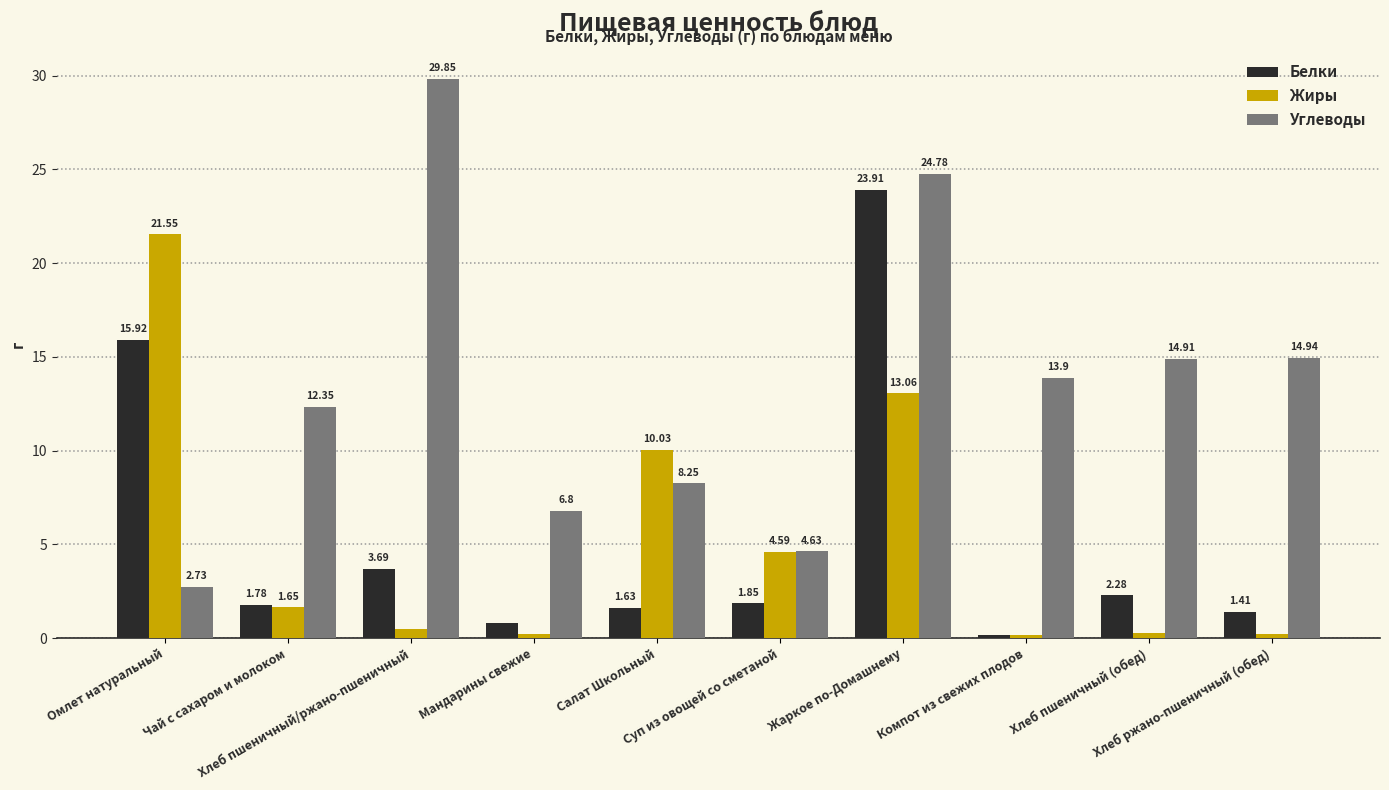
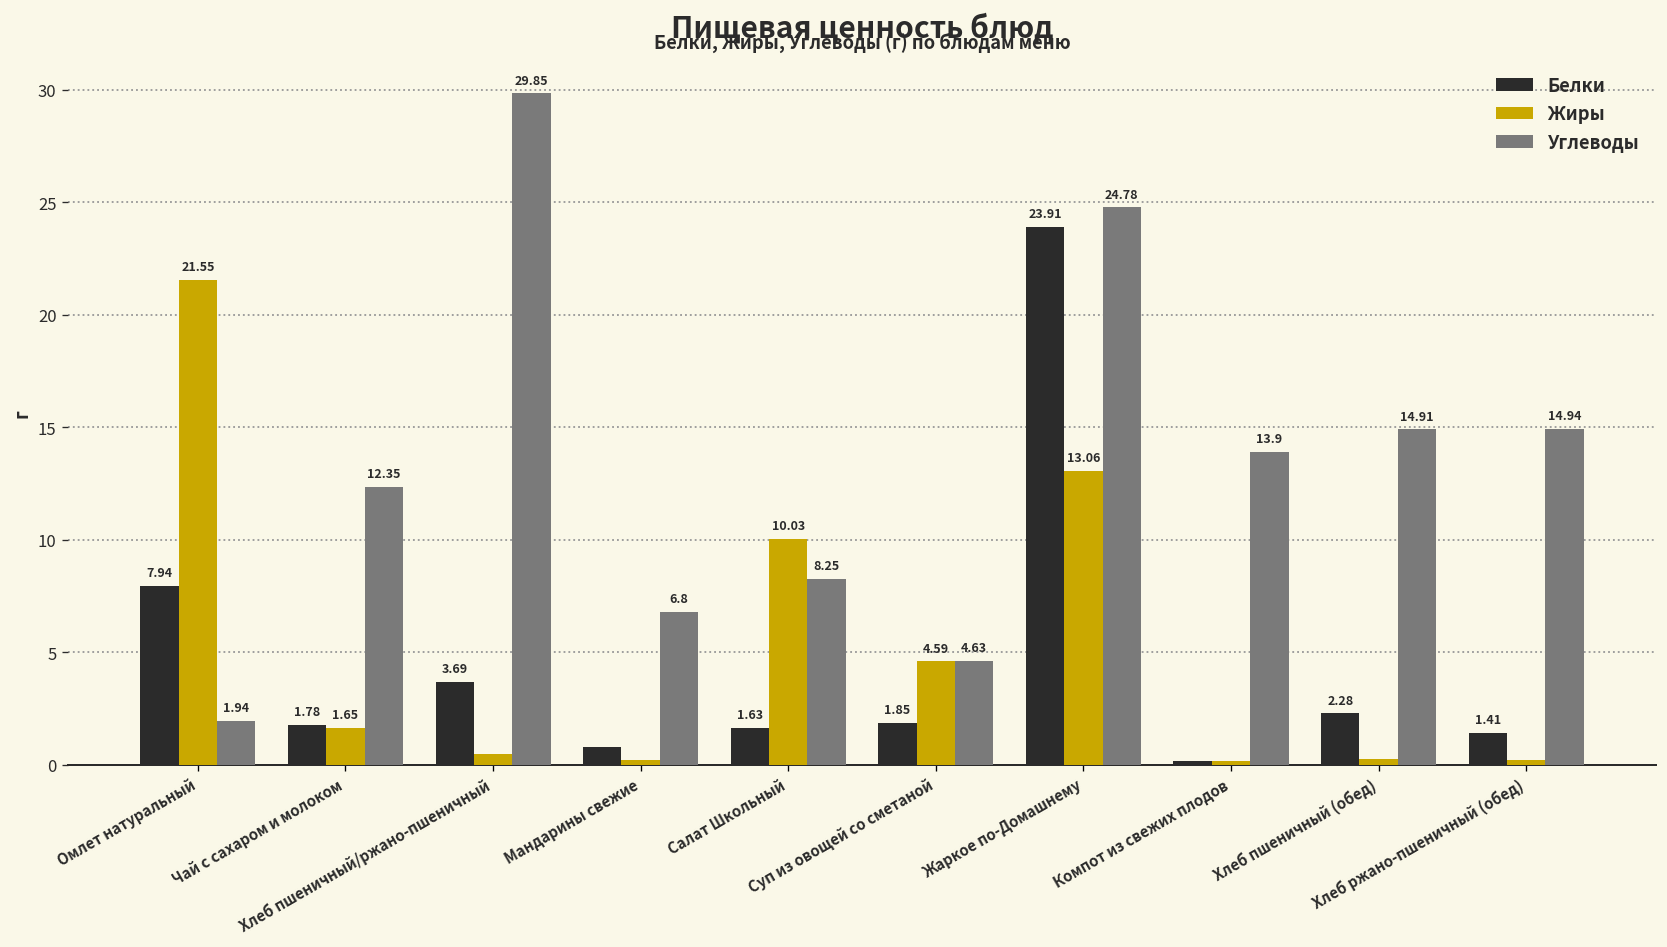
Белки, Омлет натуральный: 15.92 -> 7.94
Углеводы, Омлет натуральный: 2.73 -> 1.94
